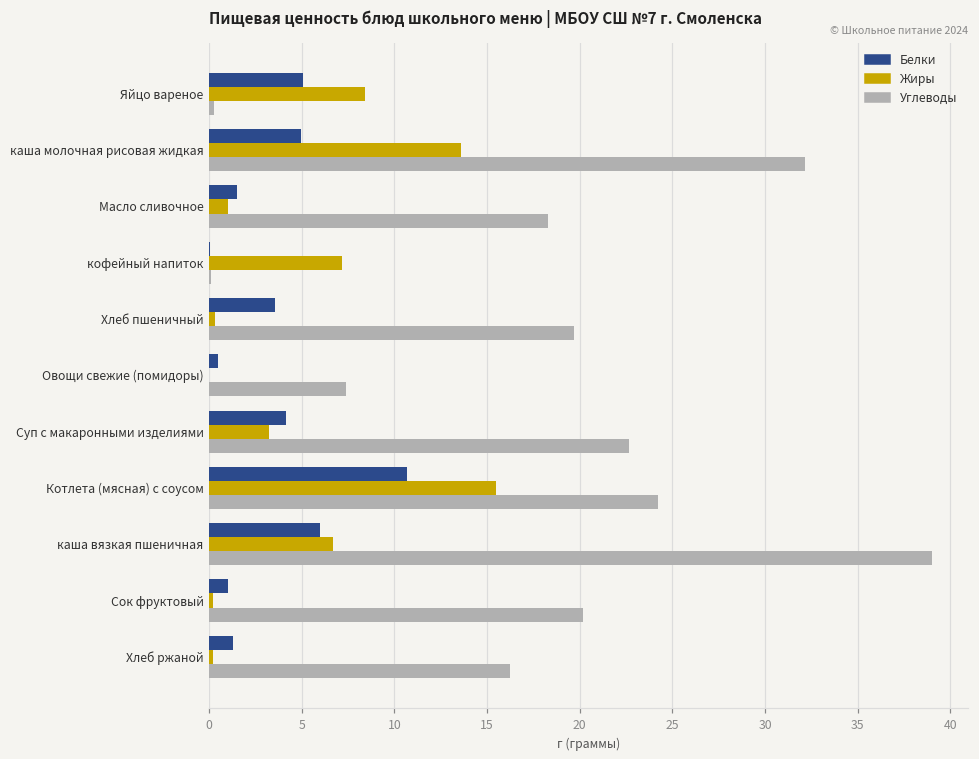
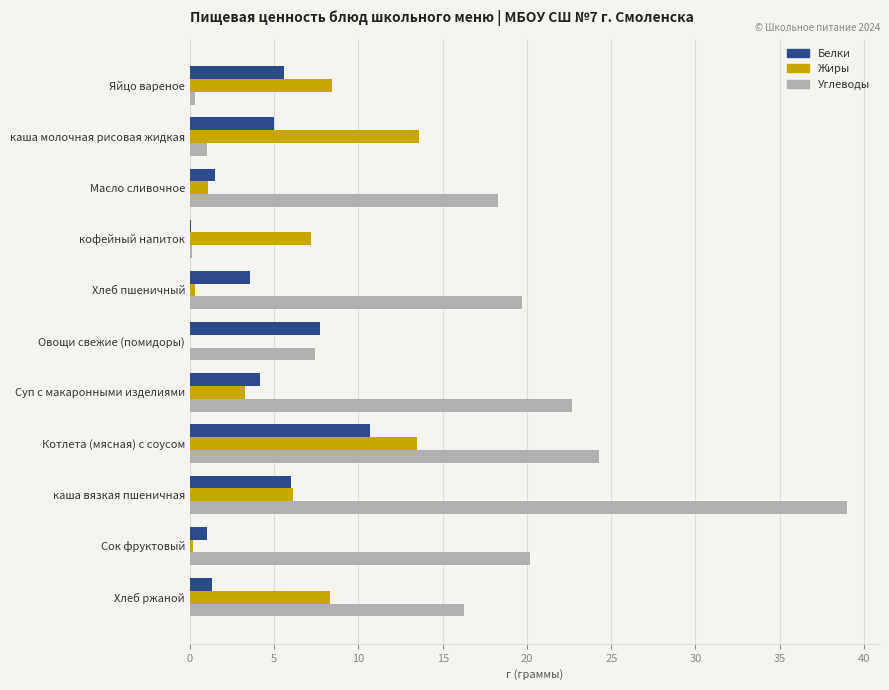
Белки, Яйцо вареное: 5.1 -> 5.6
Углеводы, каша молочная рисовая жидкая: 32.1 -> 1.0
Белки, Овощи свежие (помидоры): 0.5 -> 7.7
Жиры, Котлета (мясная) с соусом: 15.5 -> 13.5
Жиры, каша вязкая пшеничная: 6.7 -> 6.1
Жиры, Хлеб ржаной: 0.2 -> 8.3
